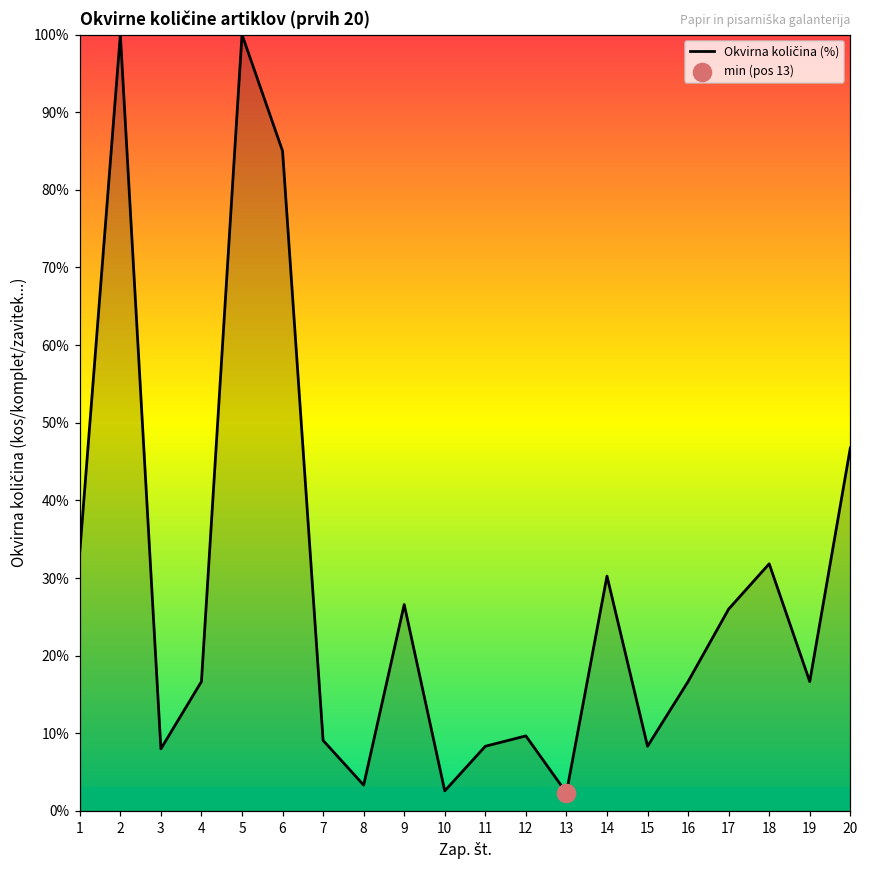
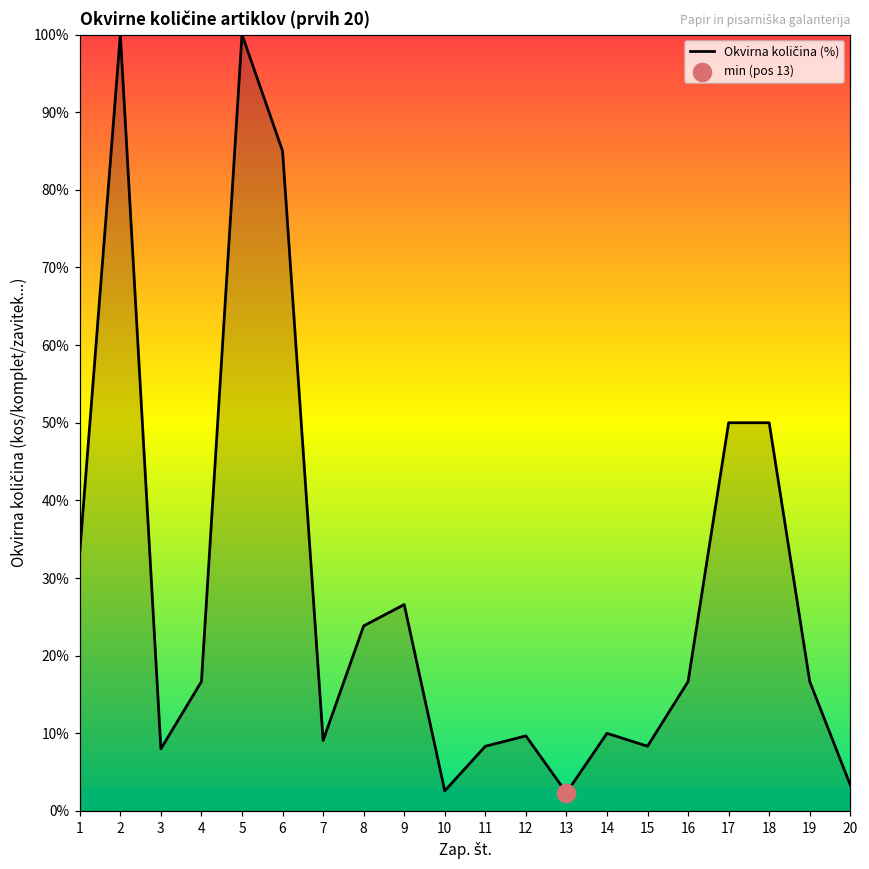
Okvirna količina (%), 8: 3% -> 24%
Okvirna količina (%), 14: 30% -> 10%
Okvirna količina (%), 17: 26% -> 50%
Okvirna količina (%), 18: 32% -> 50%
Okvirna količina (%), 20: 47% -> 3%
